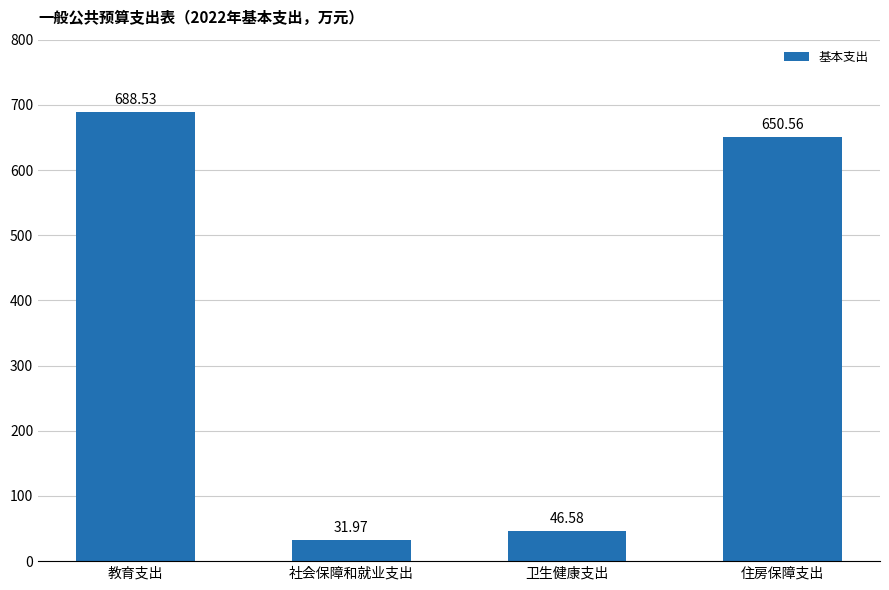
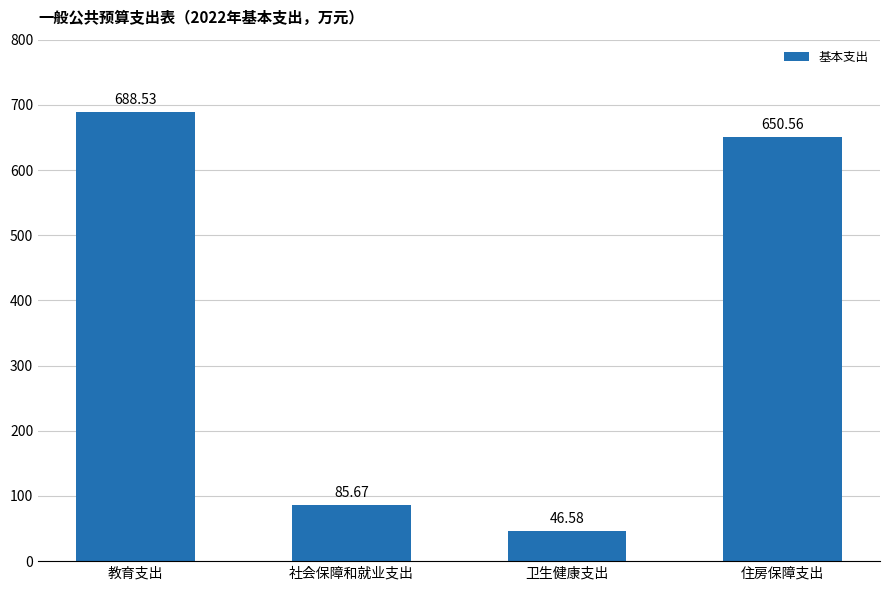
社会保障和就业支出: 31.97 -> 85.67
